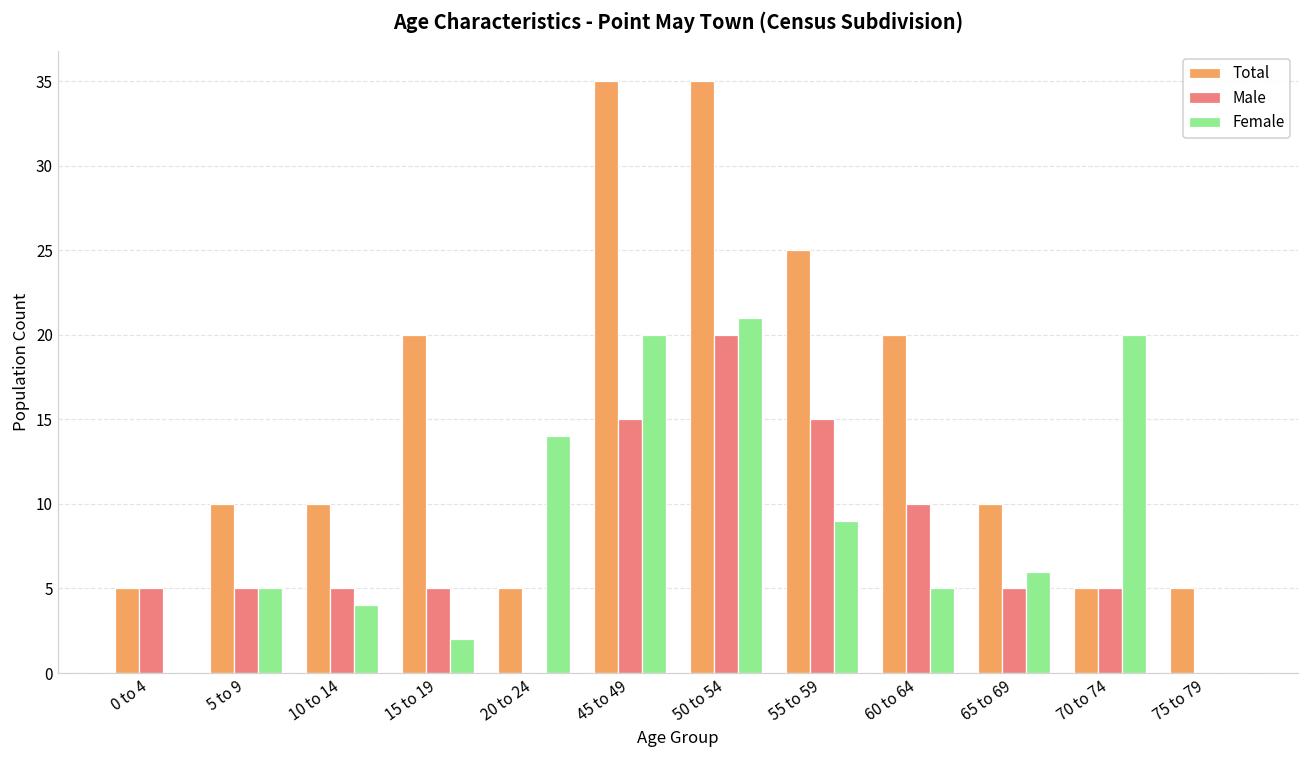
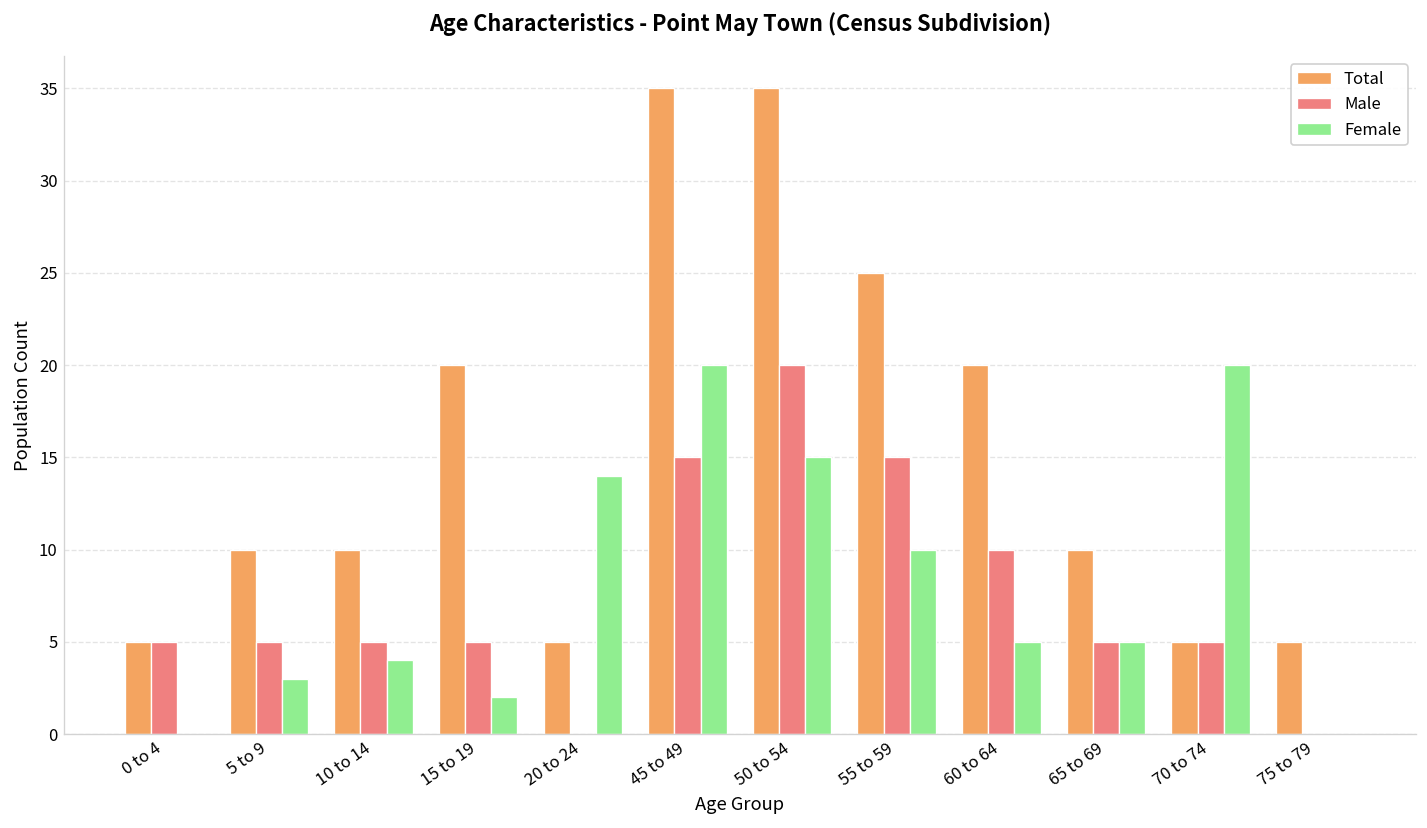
Female, 5 to 9: 5 -> 3
Female, 50 to 54: 21 -> 15
Female, 55 to 59: 9 -> 10
Female, 65 to 69: 6 -> 5
